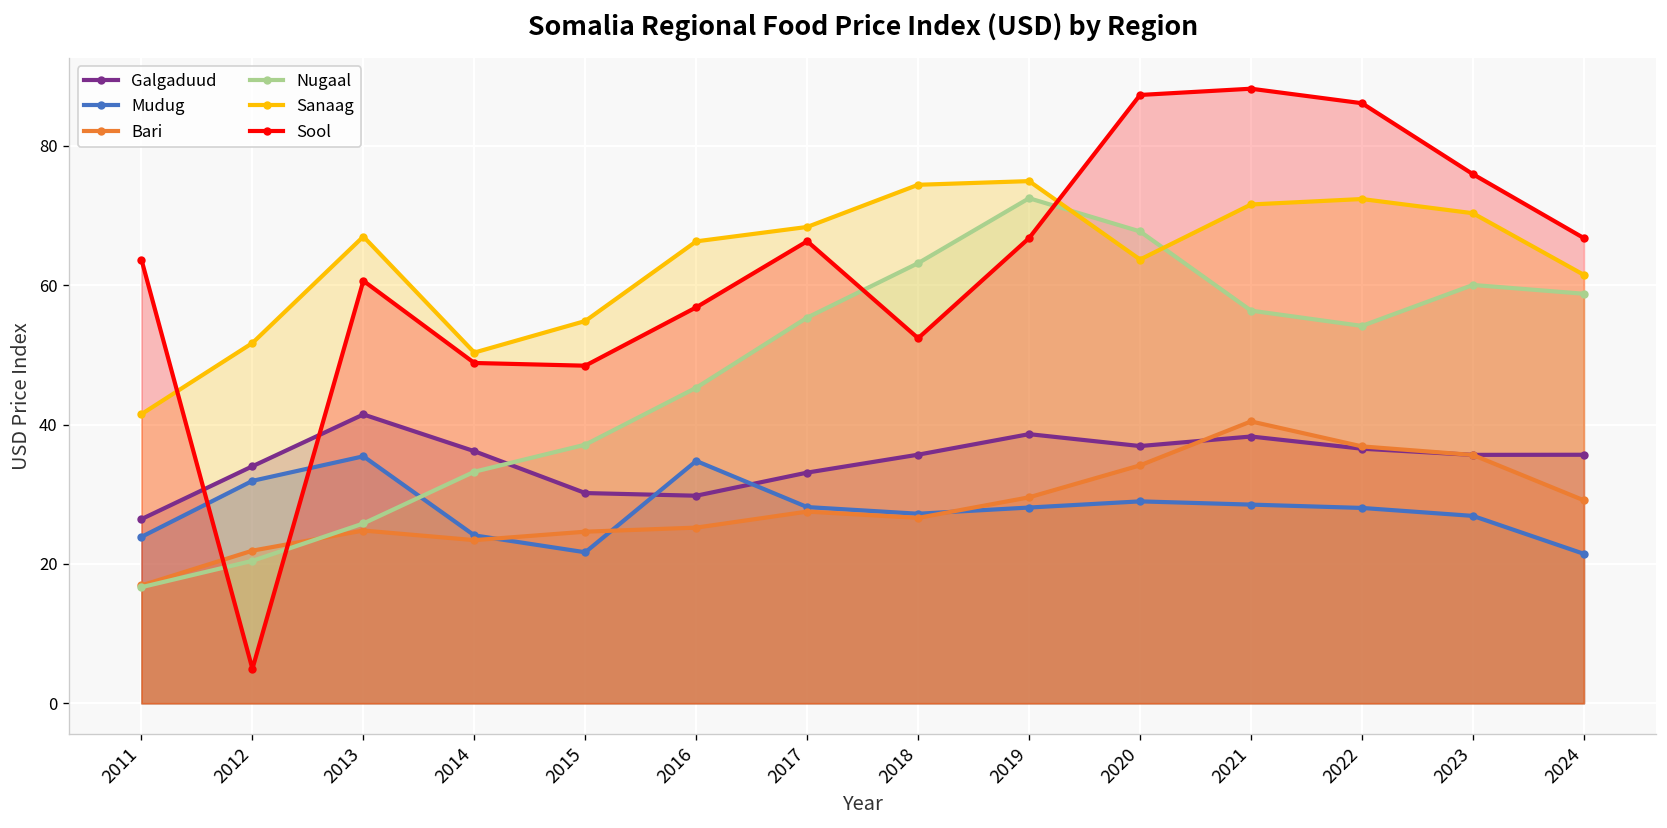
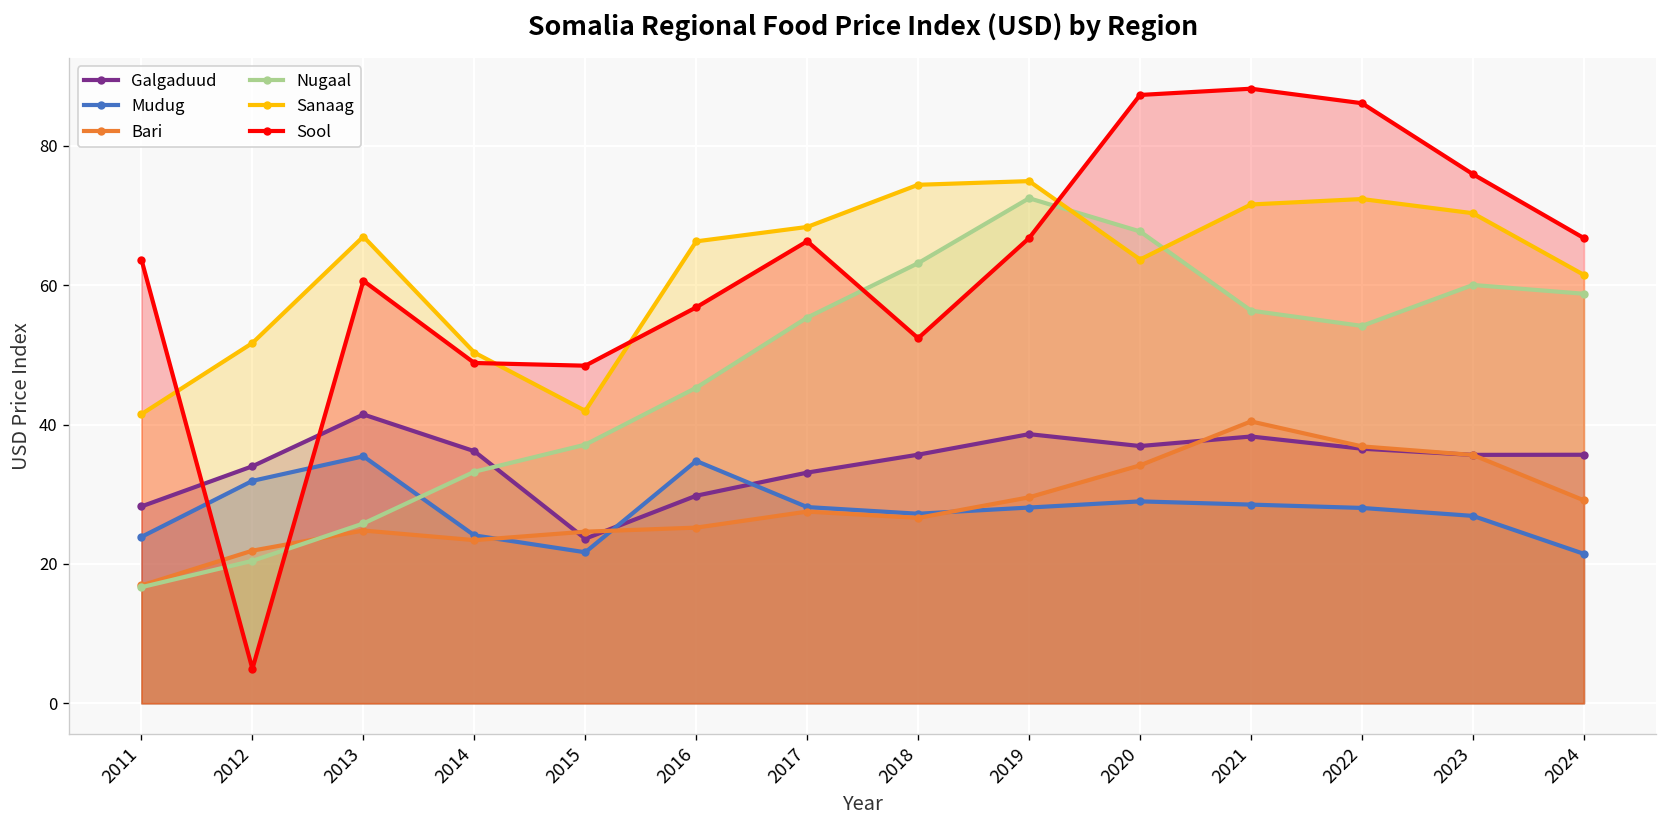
Galgaduud, 2011: 26 -> 28
Galgaduud, 2015: 30 -> 24
Sanaag, 2015: 55 -> 42
